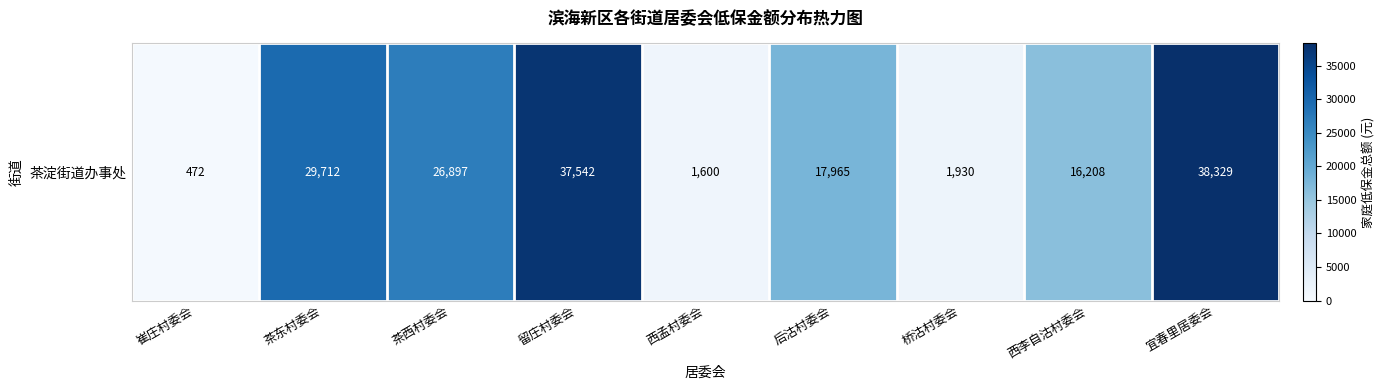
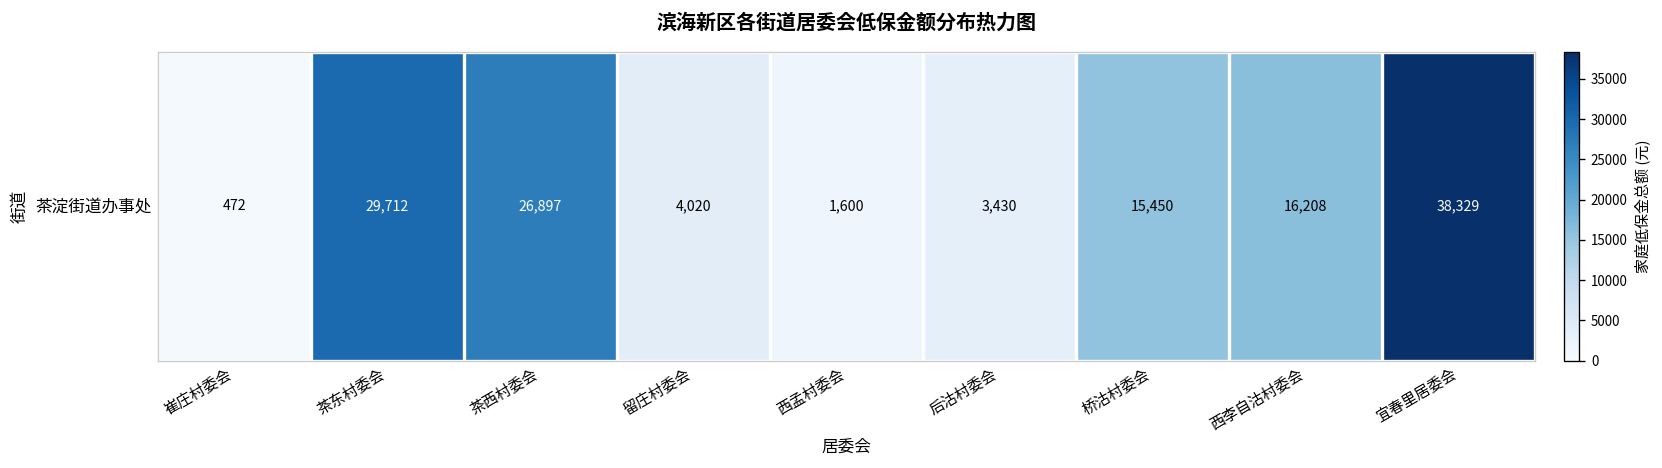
茶淀街道办事处, 留庄村委会: 37,542 -> 4,020
茶淀街道办事处, 后沽村委会: 17,965 -> 3,430
茶淀街道办事处, 桥沽村委会: 1,930 -> 15,450
